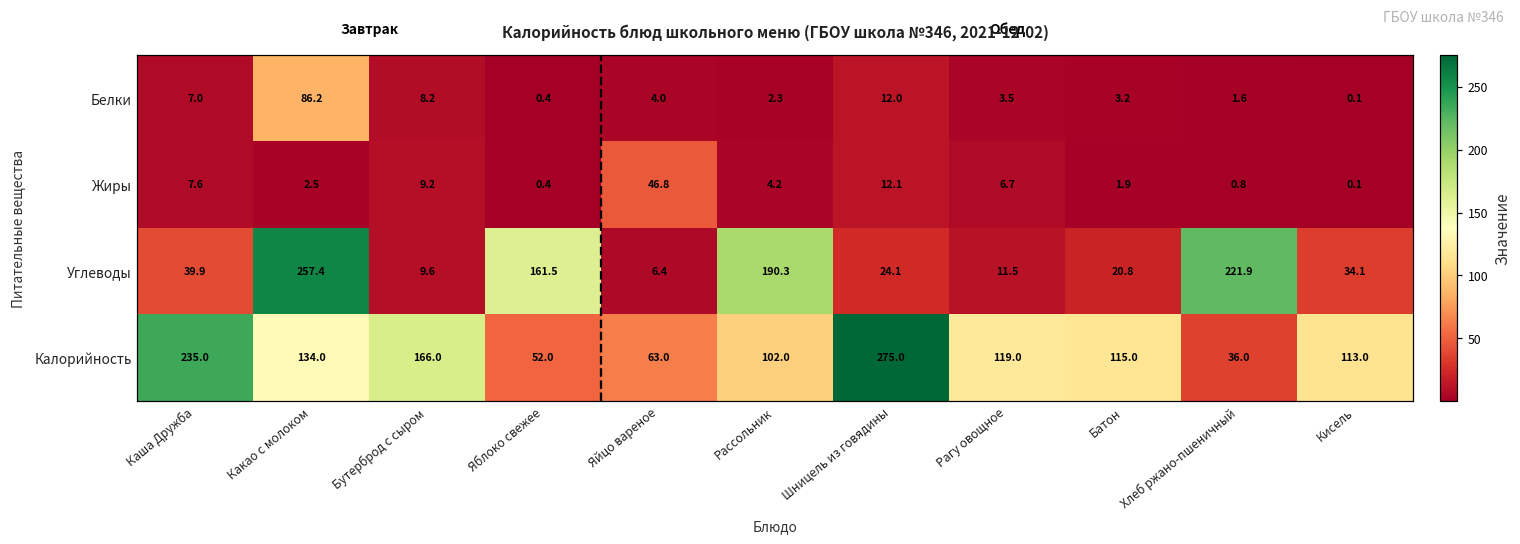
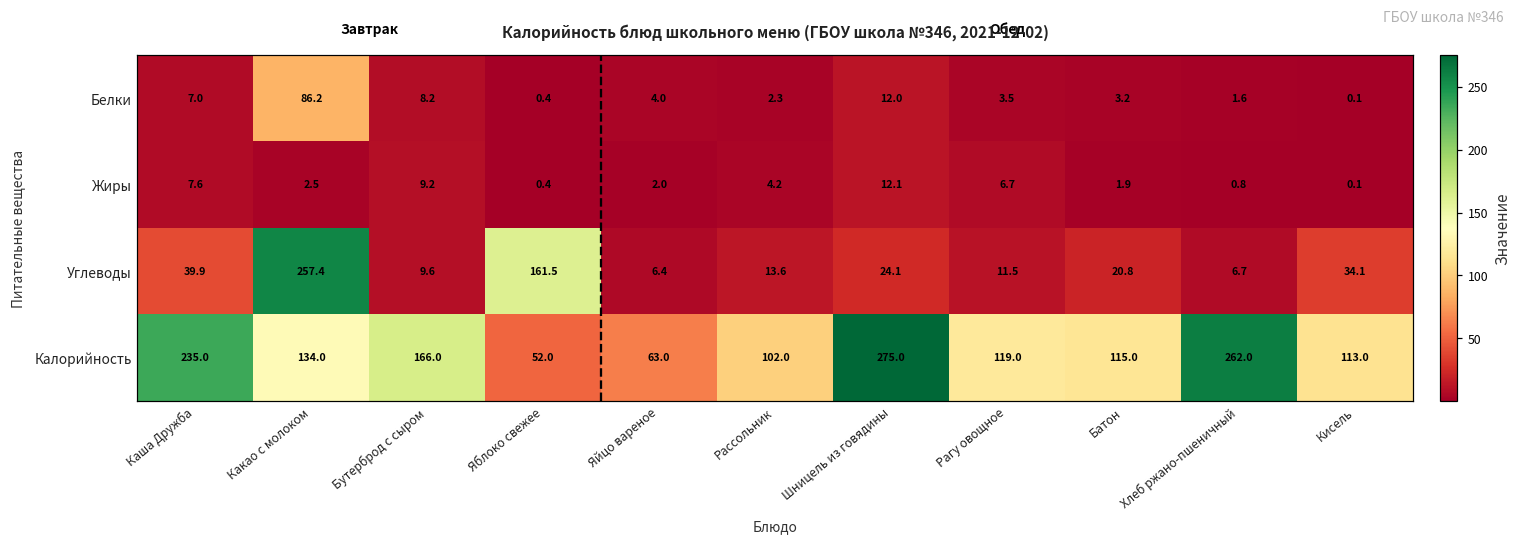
Жиры, Яйцо вареное: 46.8 -> 2.0
Углеводы, Рассольник: 190.3 -> 13.6
Углеводы, Хлеб ржано-пшеничный: 221.9 -> 6.7
Калорийность, Хлеб ржано-пшеничный: 36.0 -> 262.0
